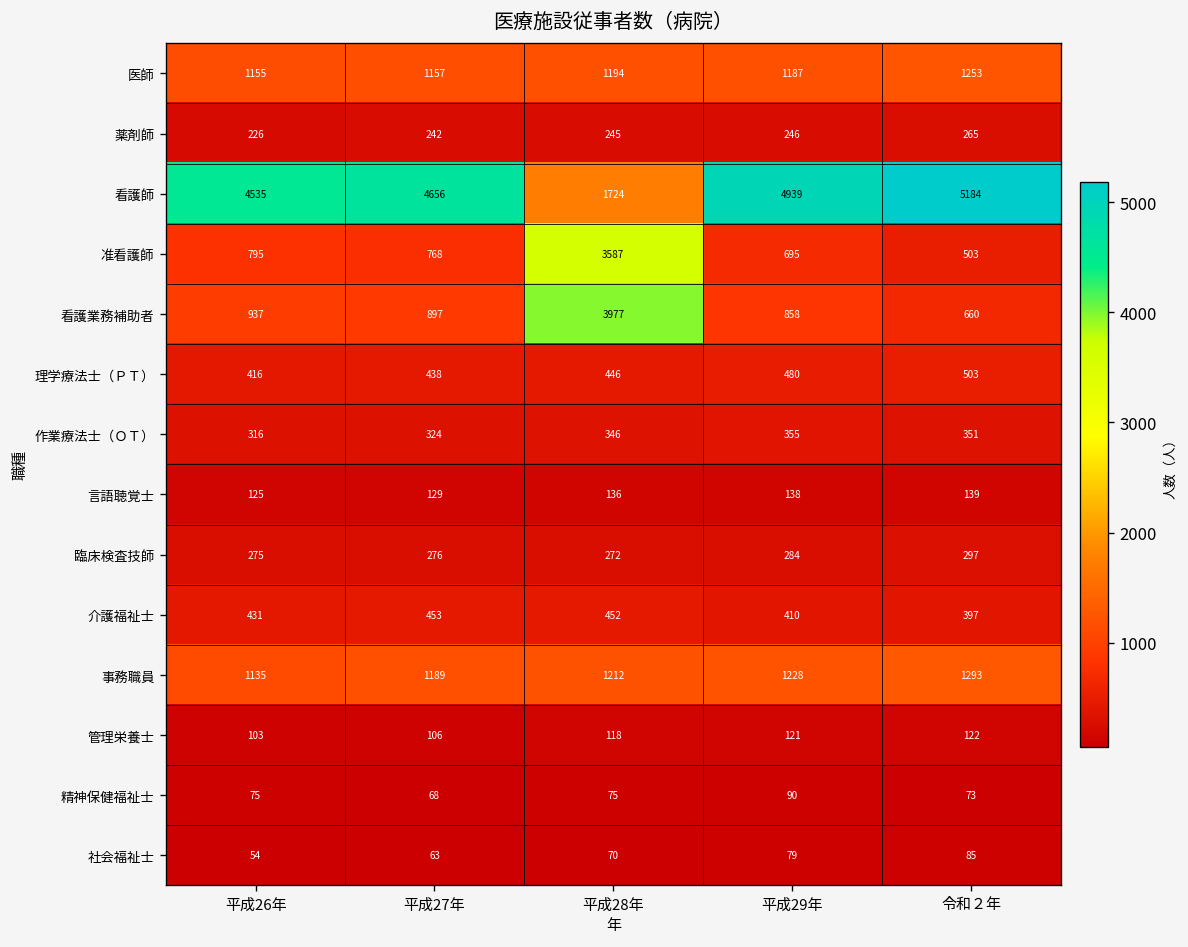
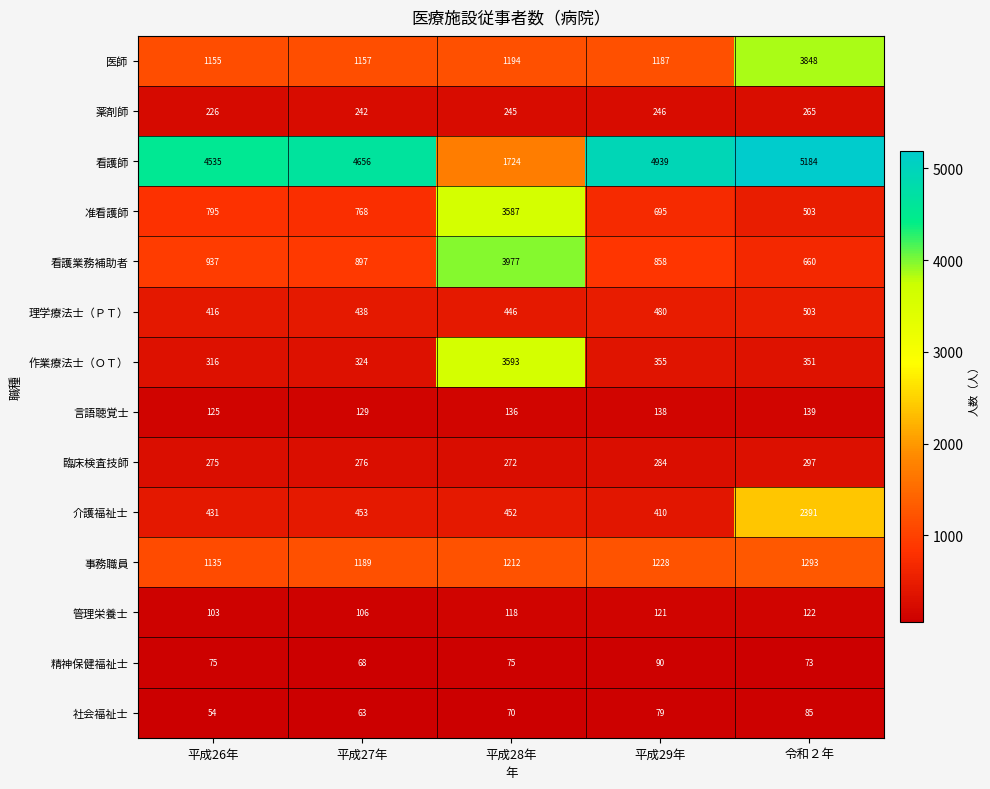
医師, 令和２年: 1253 -> 3848
作業療法士（ＯＴ）, 平成28年: 346 -> 3593
介護福祉士, 令和２年: 397 -> 2391
